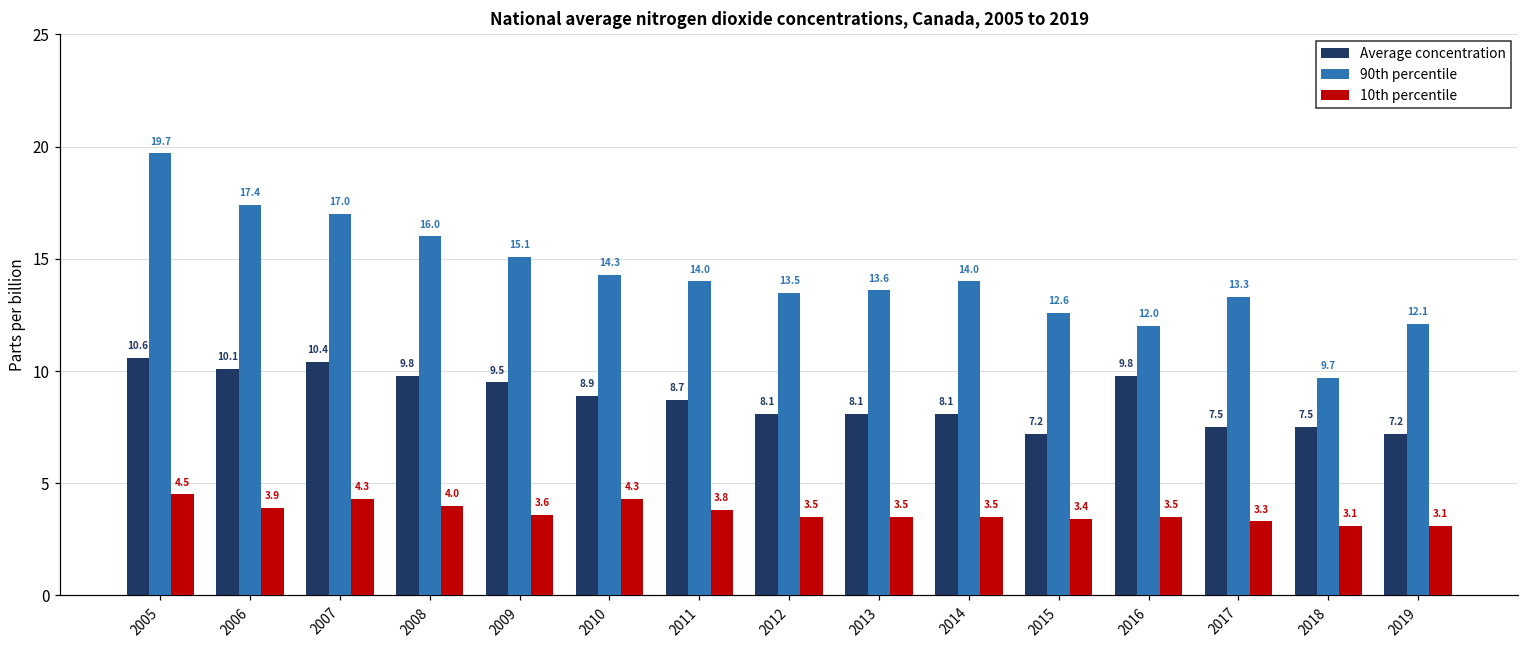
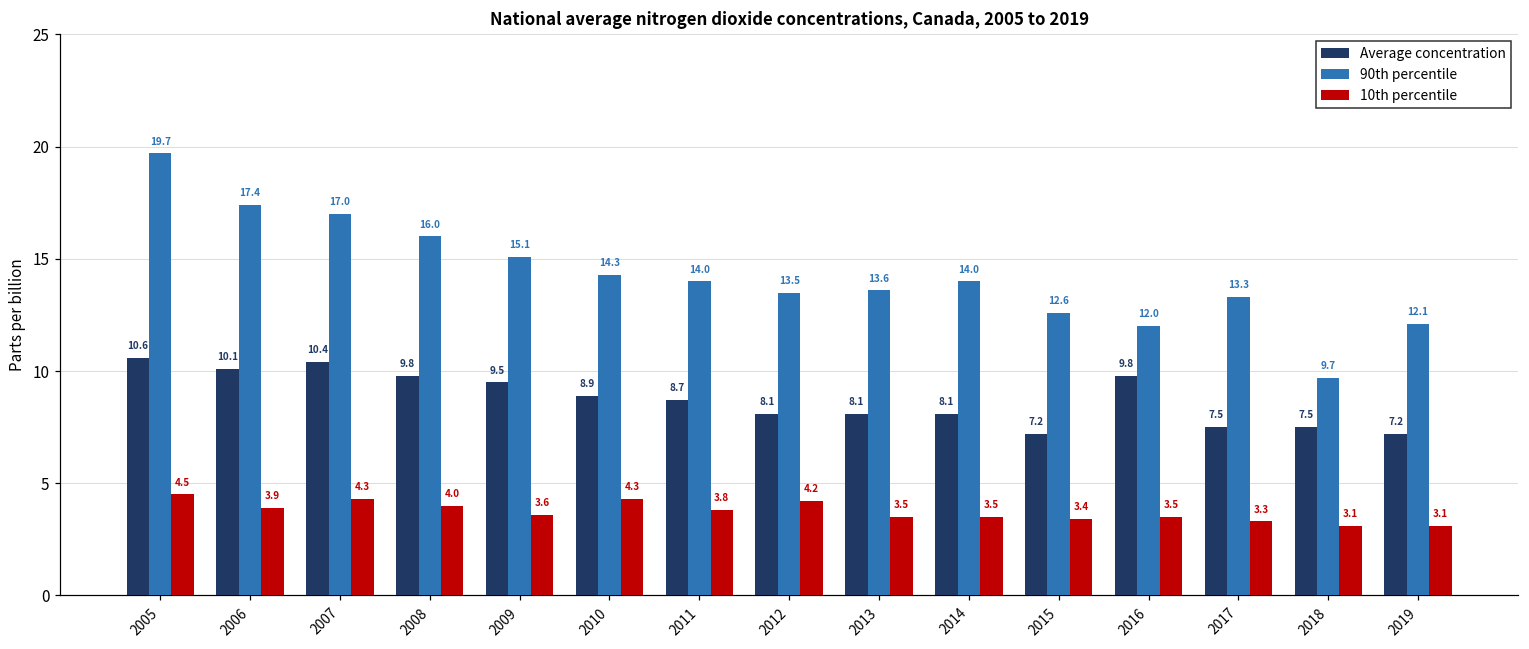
10th percentile, 2012: 3.5 -> 4.2
